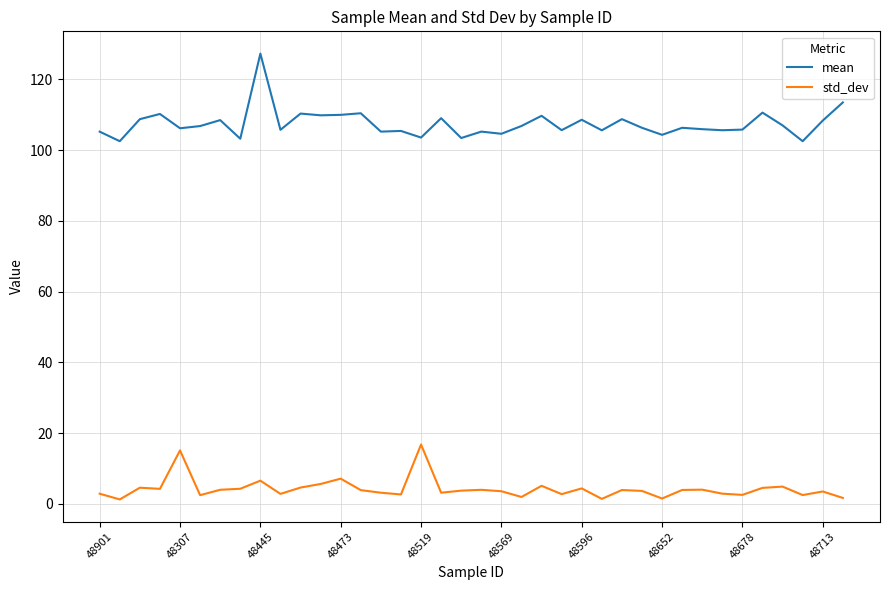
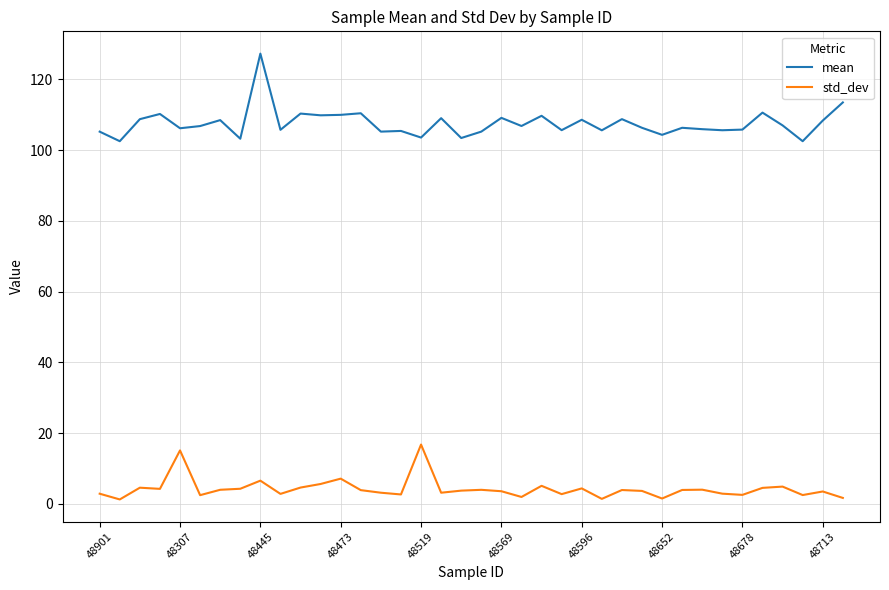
mean, 48569: 105 -> 109
